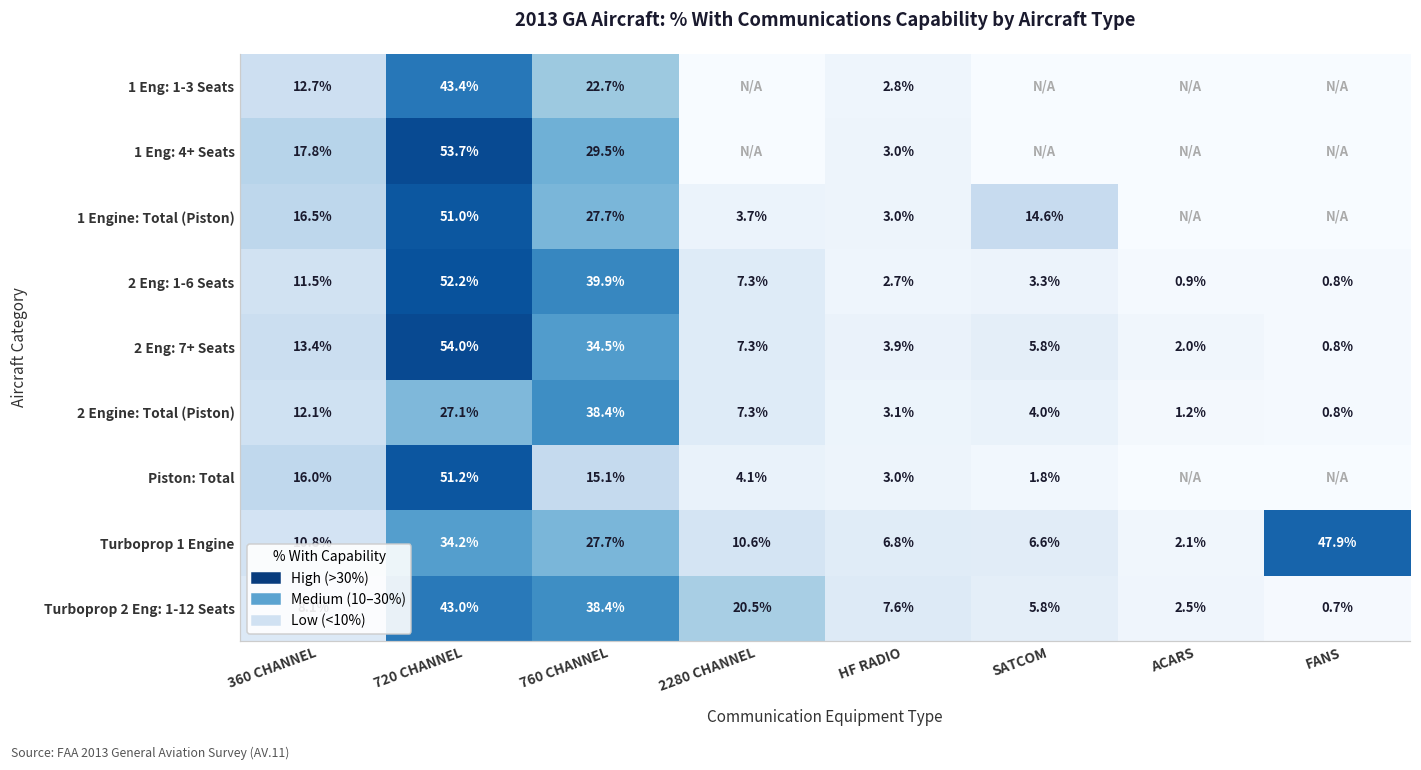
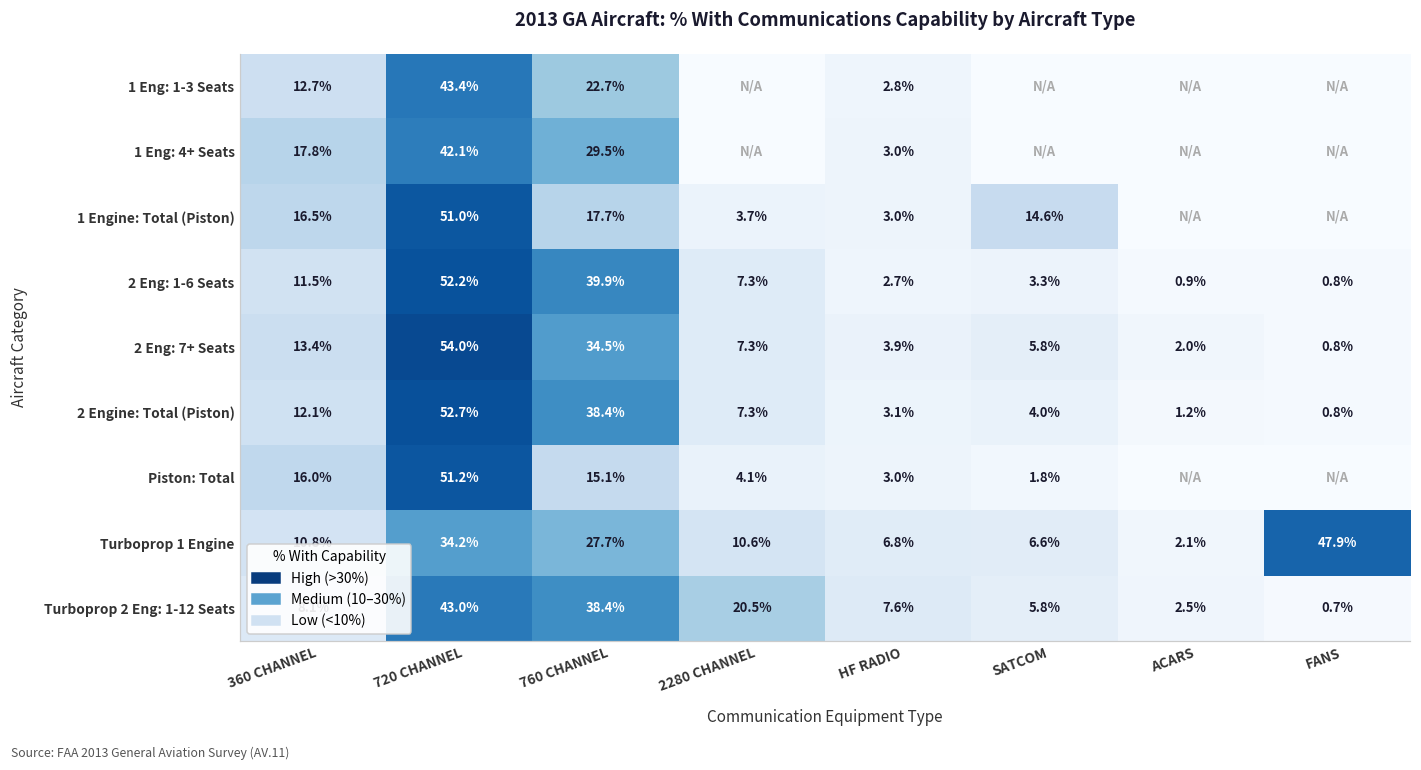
1 Eng: 4+ Seats, 720 CHANNEL: 53.7% -> 42.1%
1 Engine: Total (Piston), 760 CHANNEL: 27.7% -> 17.7%
2 Engine: Total (Piston), 720 CHANNEL: 27.1% -> 52.7%
